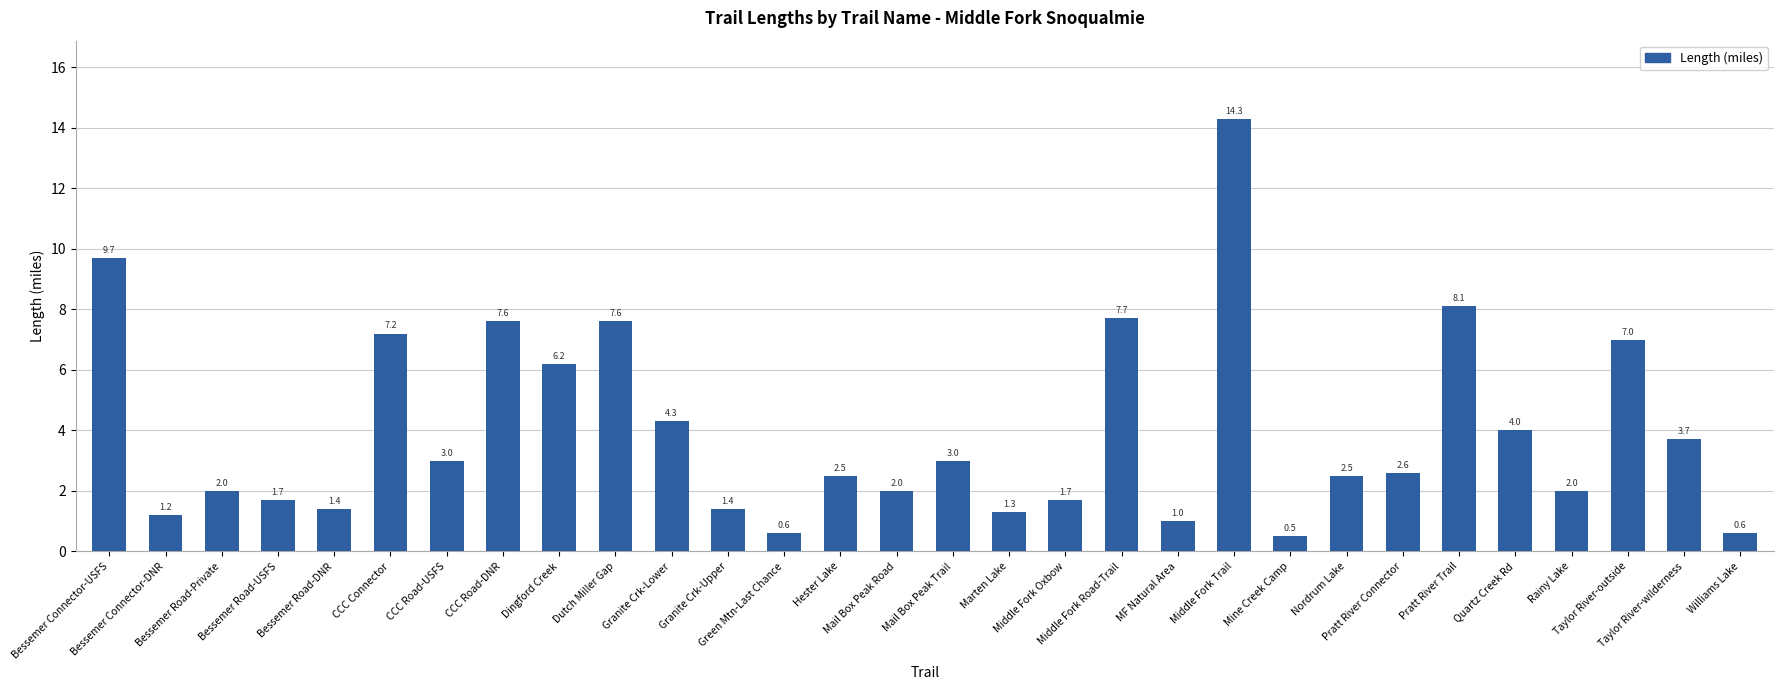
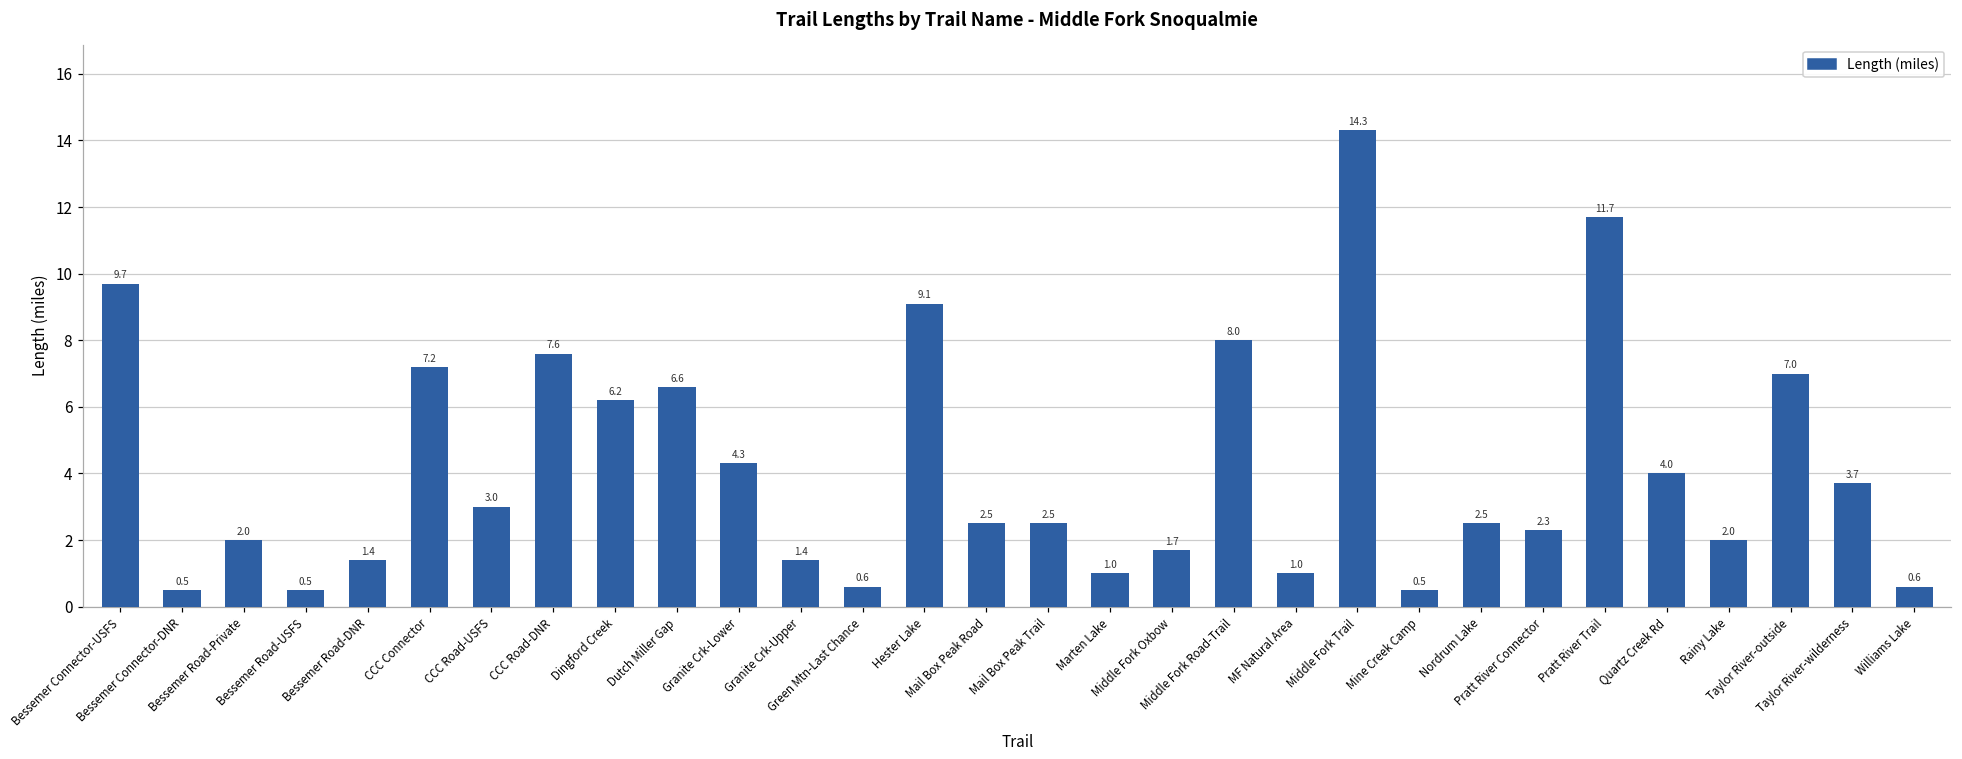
Bessemer Connector-DNR: 1.2 -> 0.5
Bessemer Road-USFS: 1.7 -> 0.5
Dutch Miller Gap: 7.6 -> 6.6
Hester Lake: 2.5 -> 9.1
Mail Box Peak Road: 2.0 -> 2.5
Mail Box Peak Trail: 3.0 -> 2.5
Marten Lake: 1.3 -> 1.0
Middle Fork Road-Trail: 7.7 -> 8.0
Pratt River Connector: 2.6 -> 2.3
Pratt River Trail: 8.1 -> 11.7
